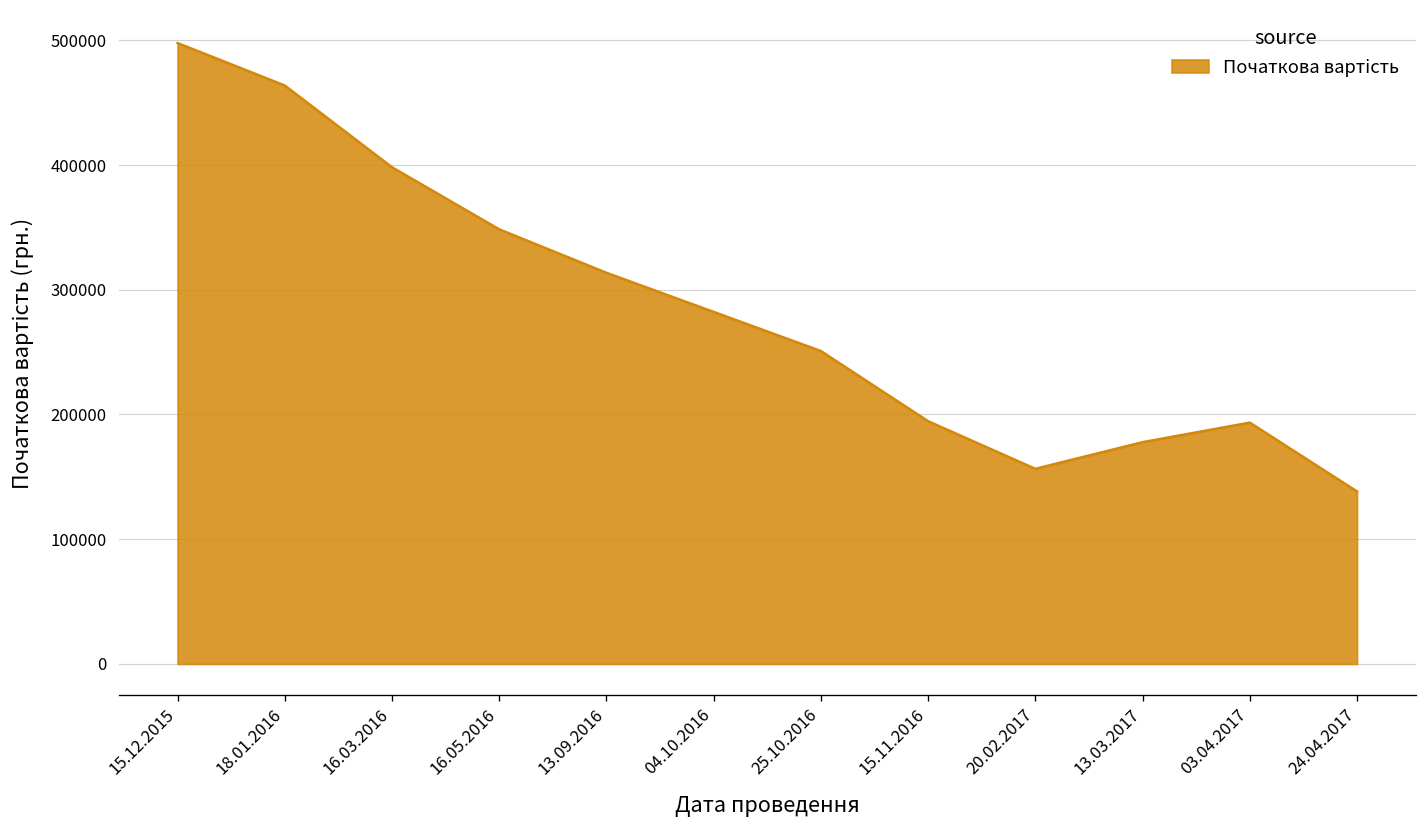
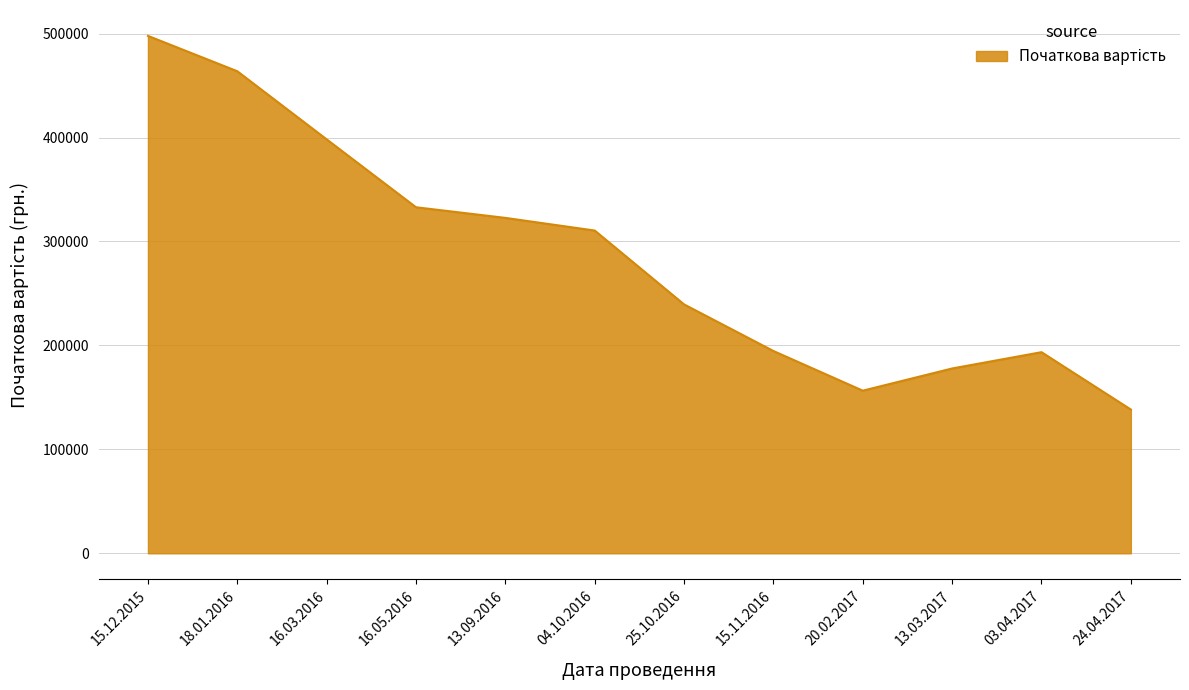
16.05.2016: 348000 -> 333000
13.09.2016: 314000 -> 323000
04.10.2016: 282000 -> 311000
25.10.2016: 251000 -> 239000
